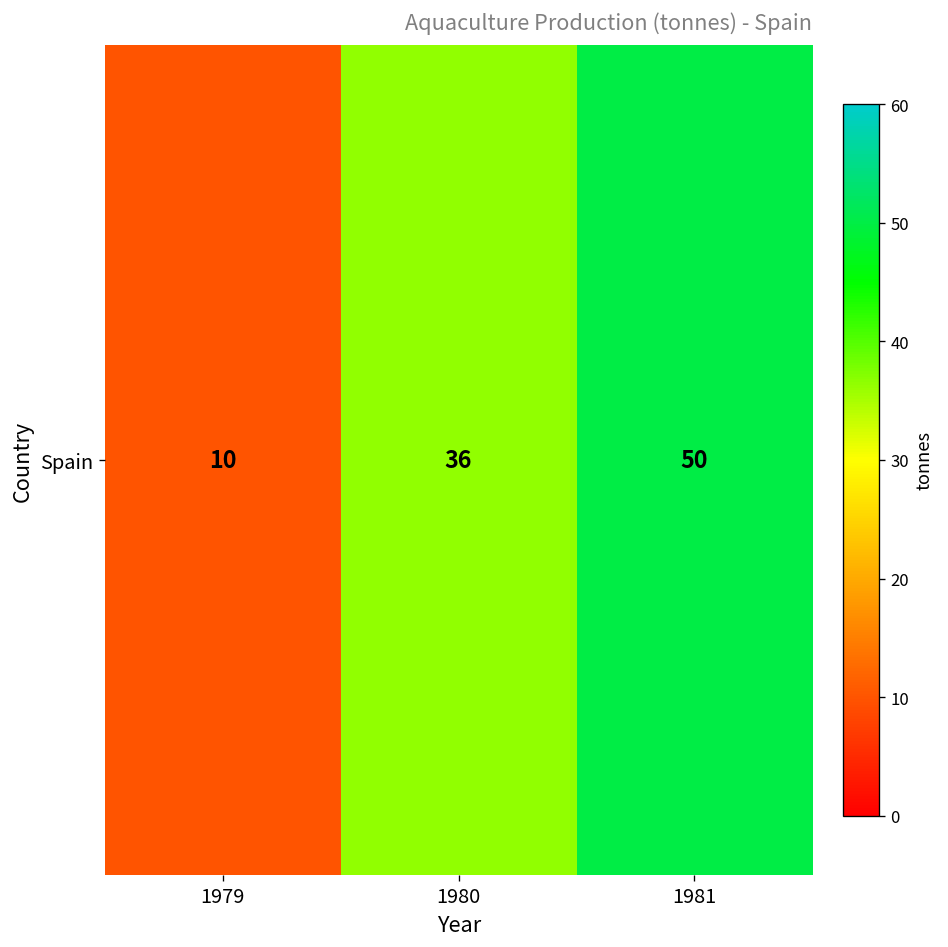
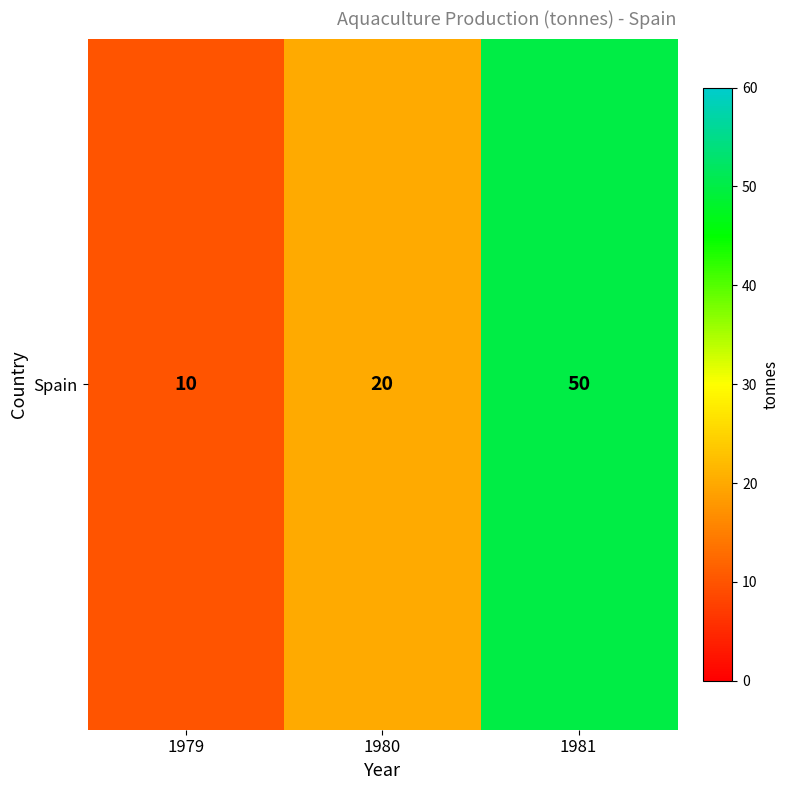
Spain, 1980: 36 -> 20
